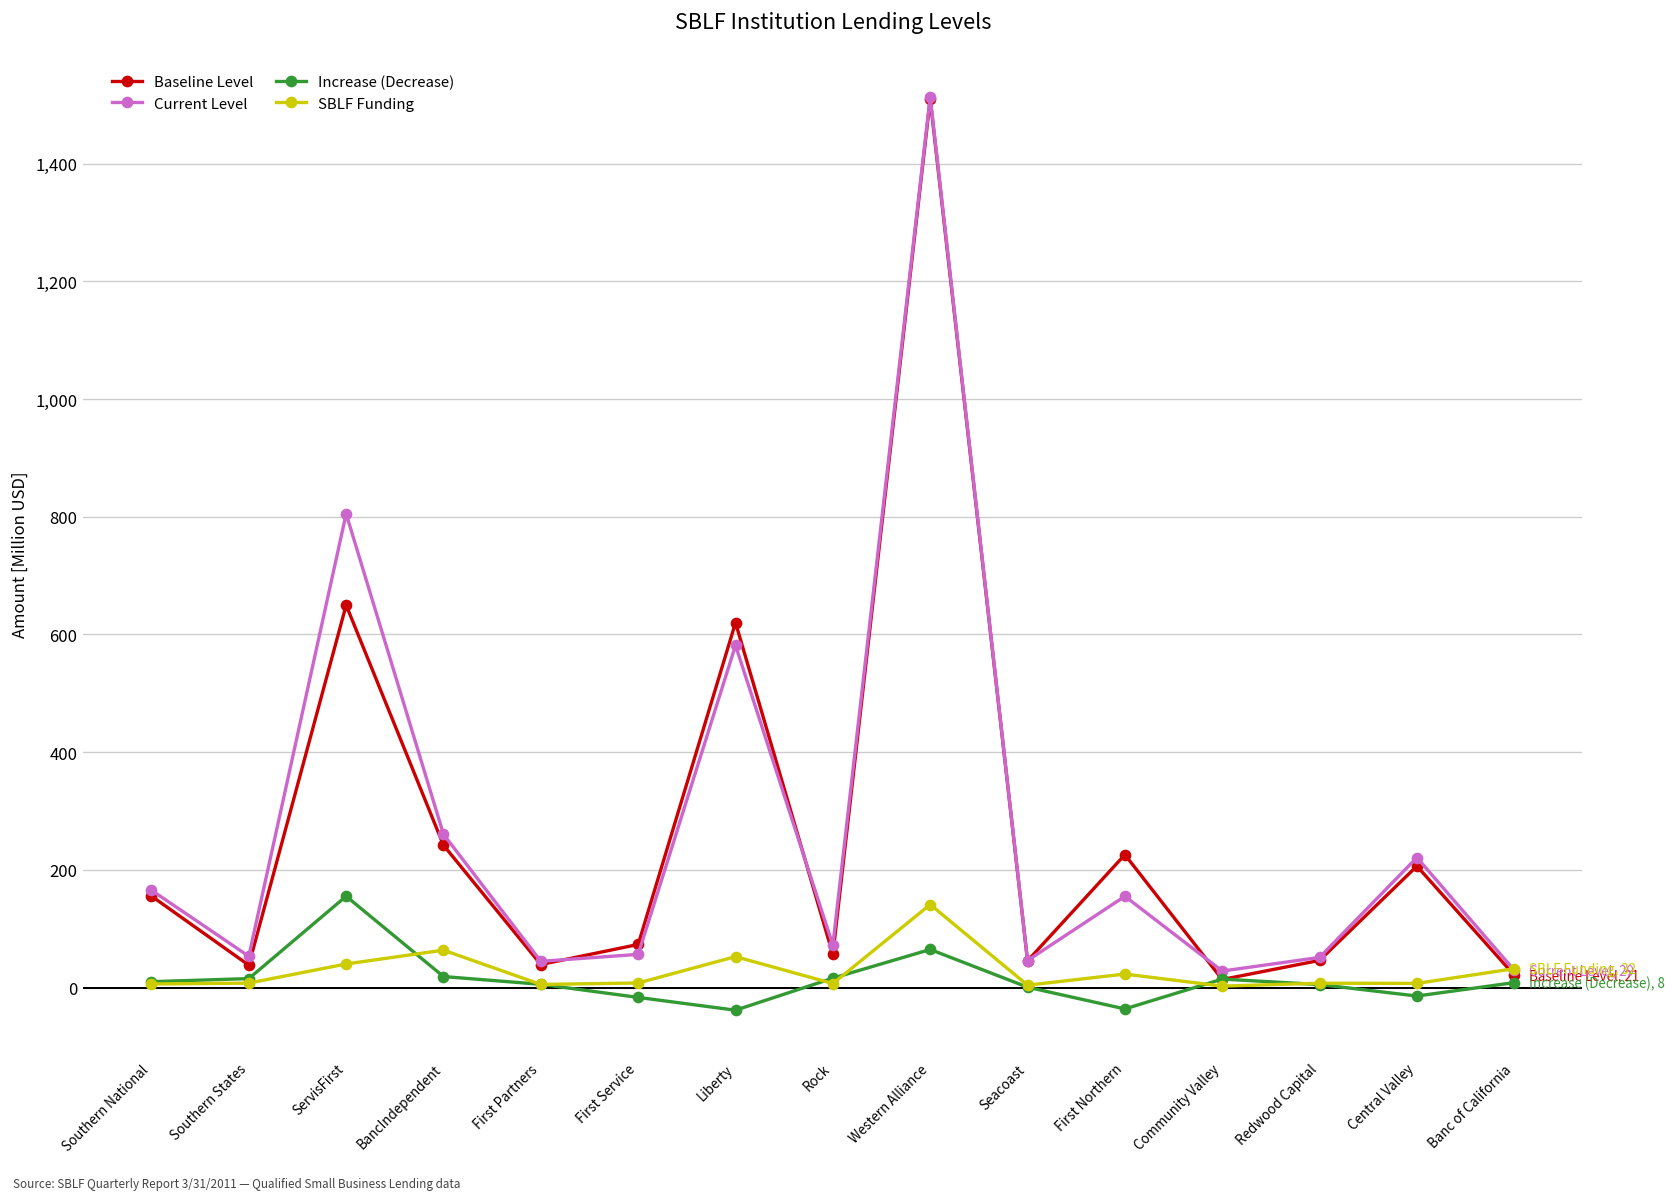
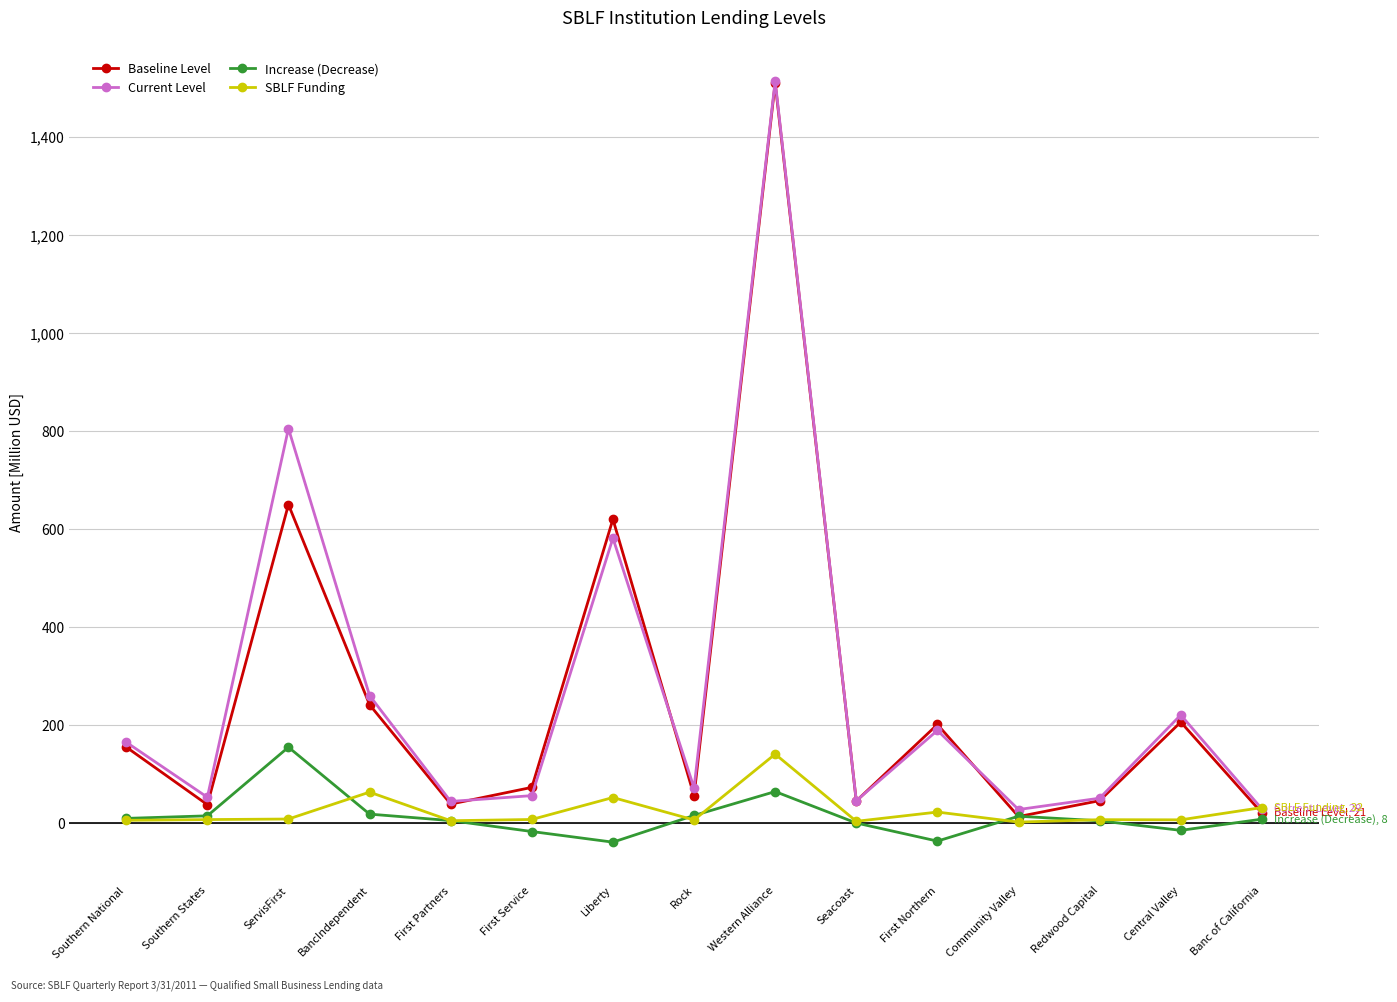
SBLF Funding, ServisFirst: 40 -> 10
Baseline Level, First Northern: 230 -> 200
Current Level, First Northern: 160 -> 190
